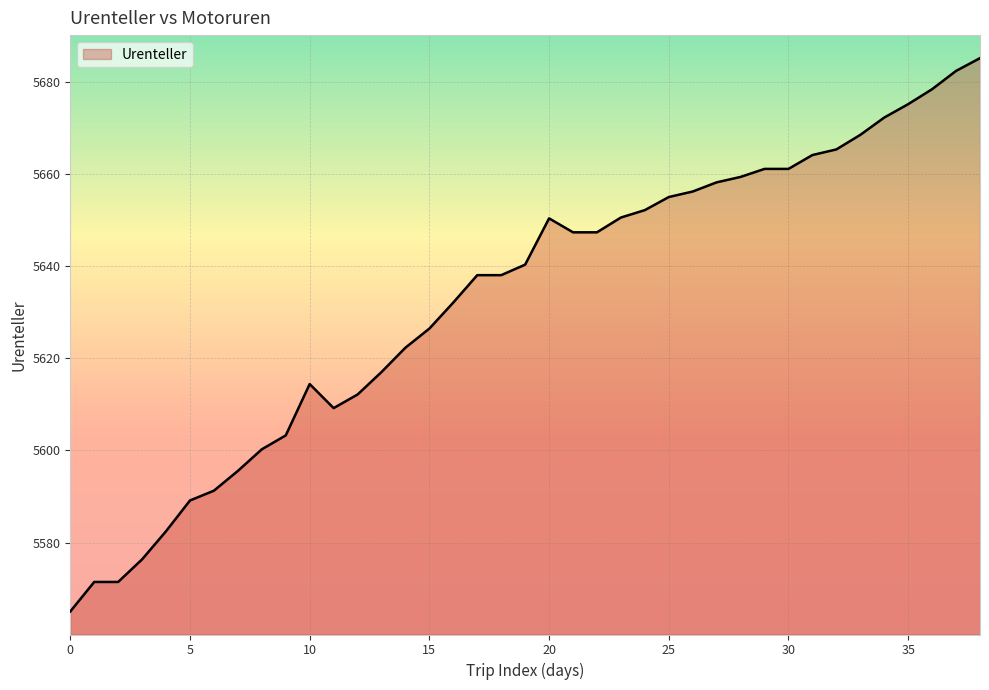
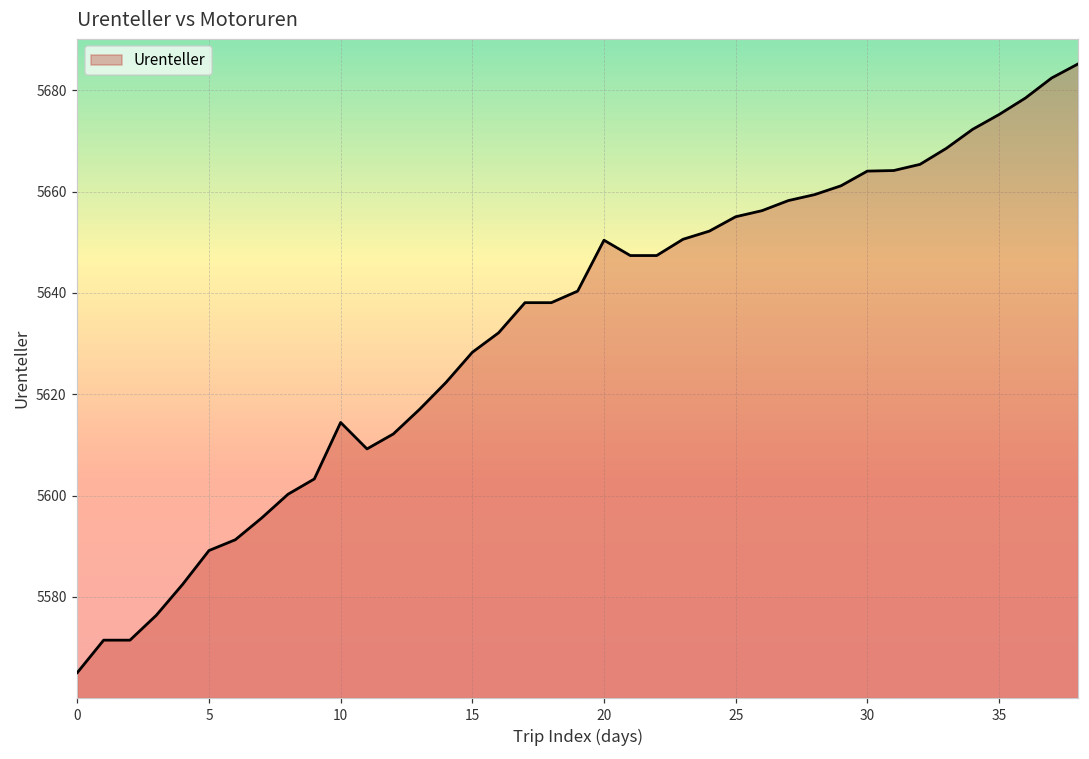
15: 5626 -> 5628
30: 5661 -> 5664
